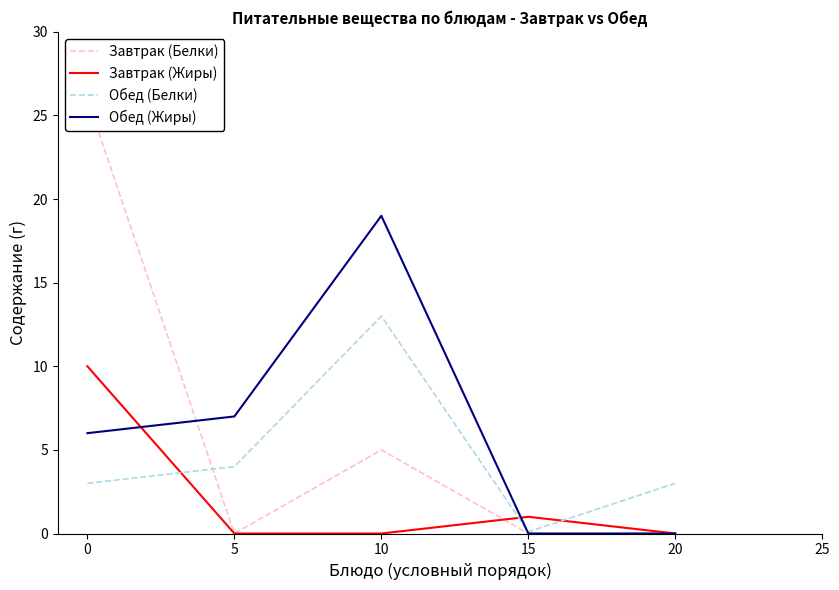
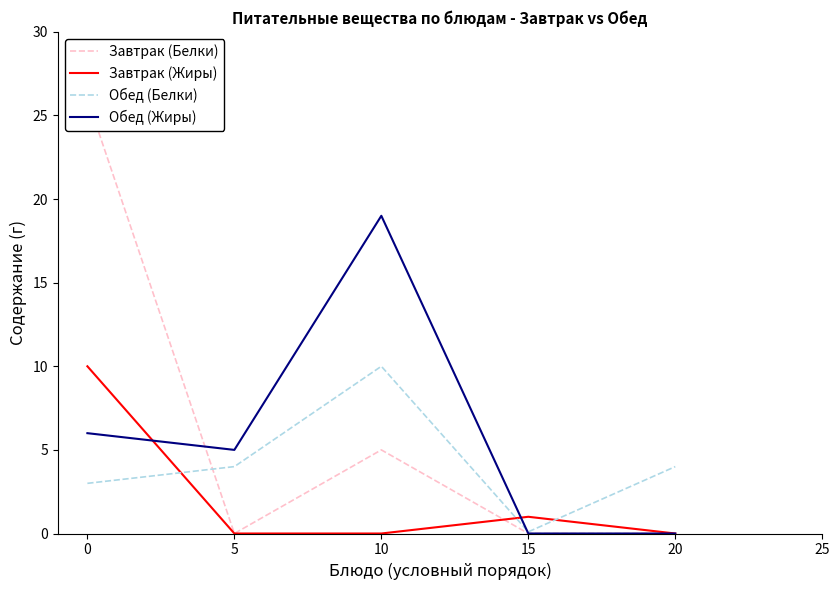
Обед (Жиры), 5: 7 -> 5
Обед (Белки), 10: 13 -> 10
Обед (Белки), 20: 3 -> 4
